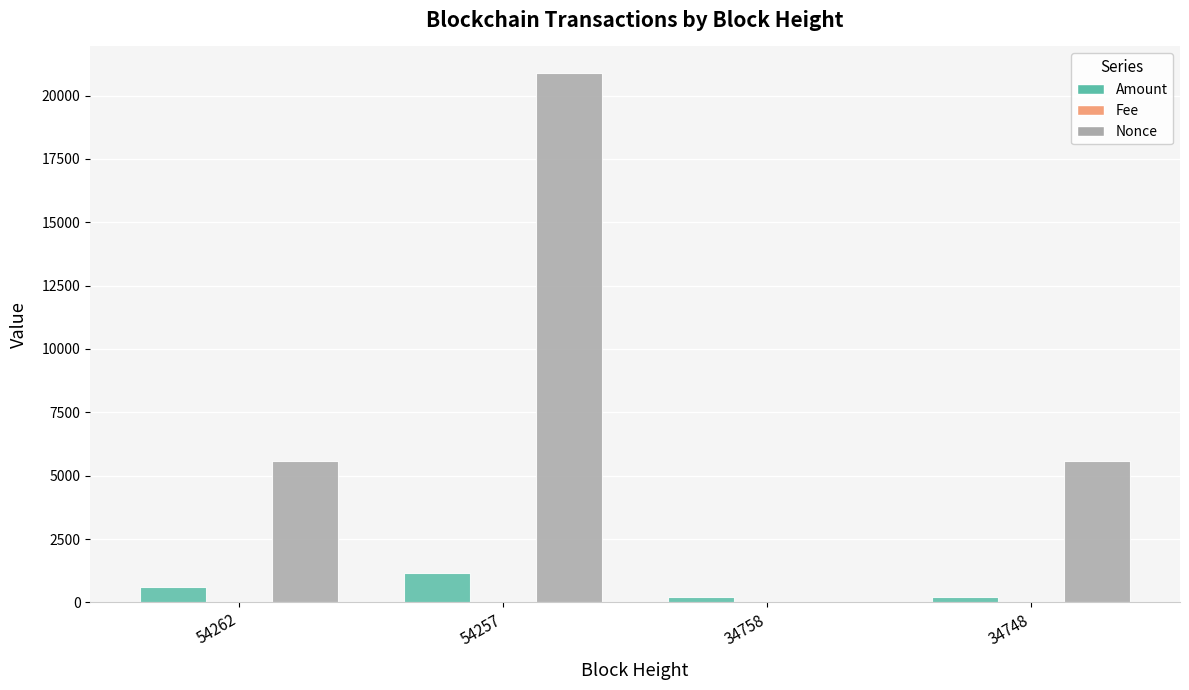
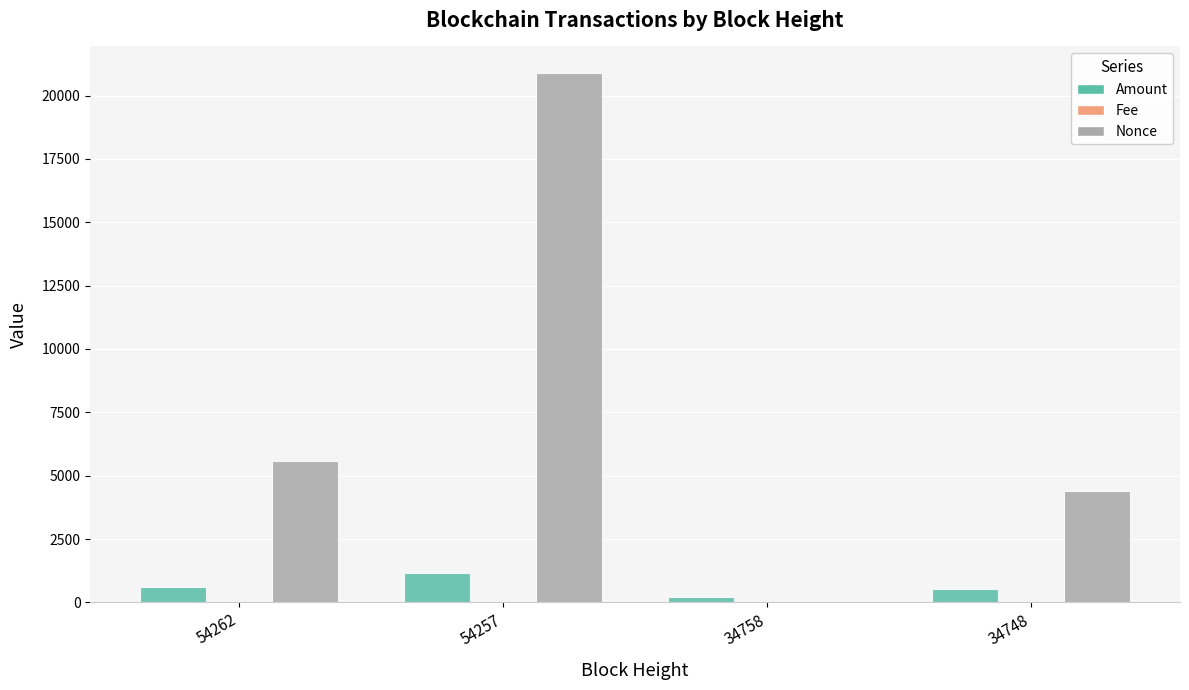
Amount, 34748: 200 -> 500
Nonce, 34748: 5600 -> 4400
